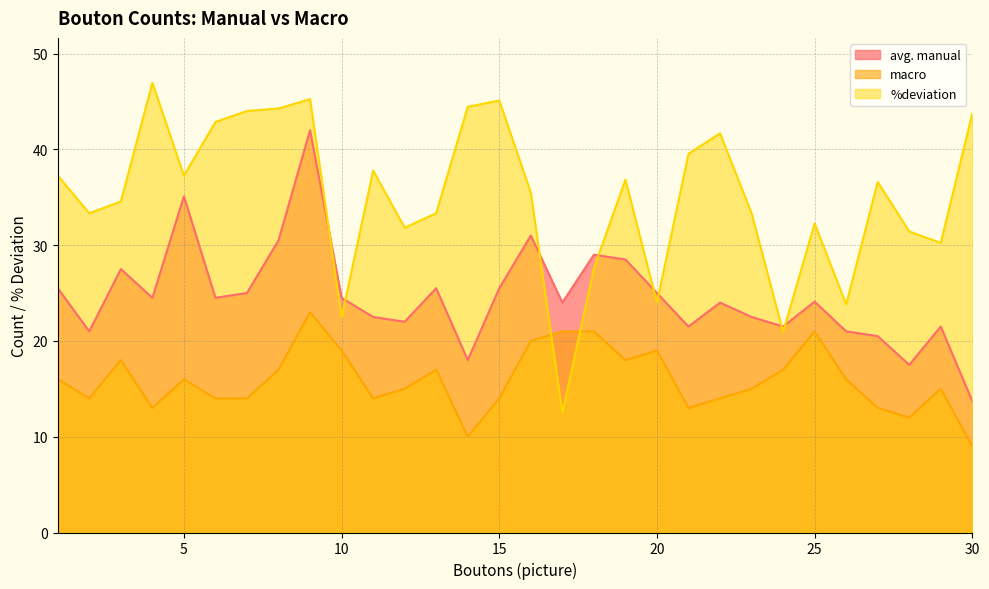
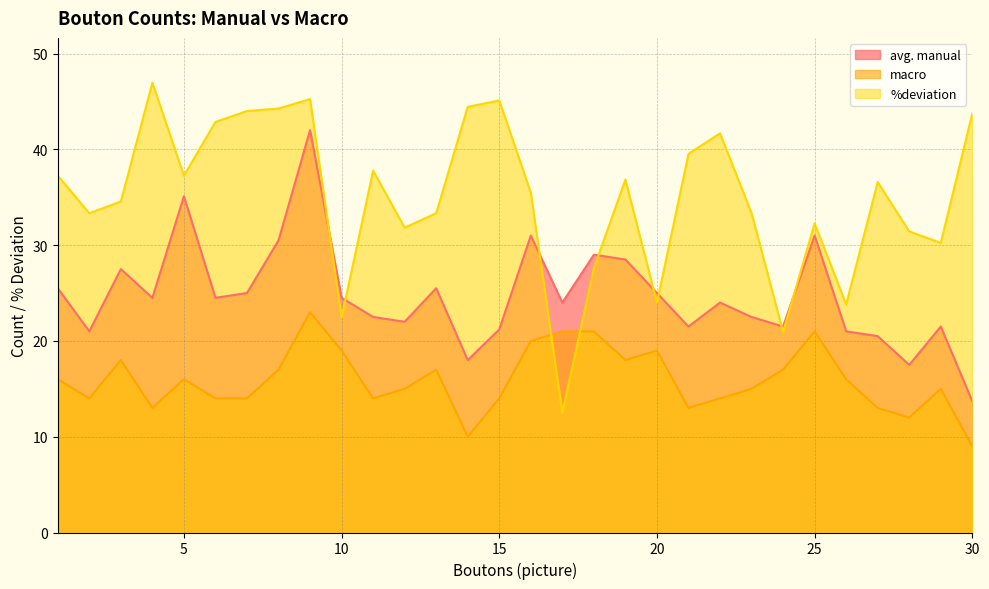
avg. manual, 15: 26 -> 21
avg. manual, 25: 24 -> 31
